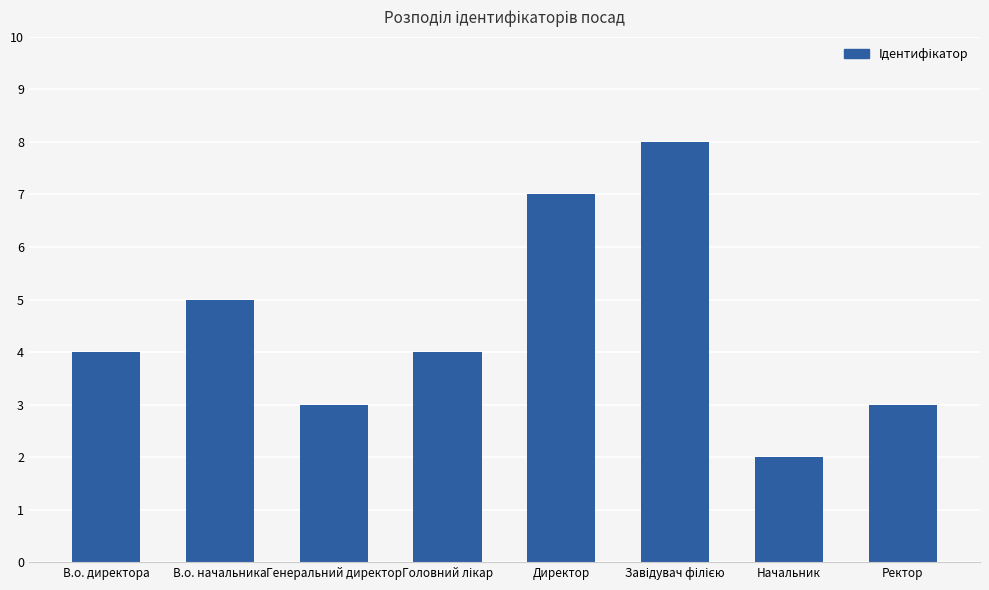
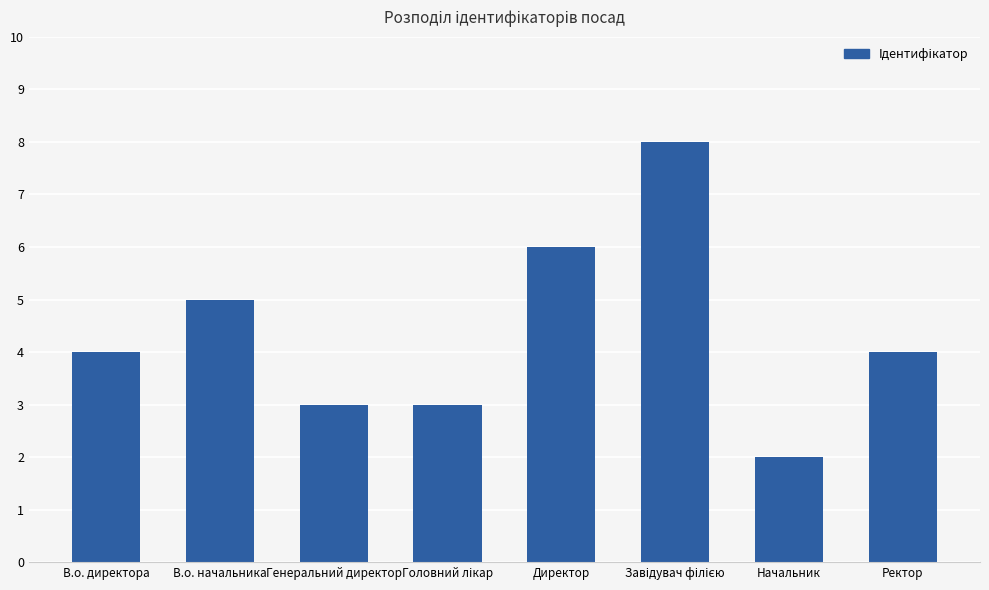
Головний лікар: 4 -> 3
Директор: 7 -> 6
Ректор: 3 -> 4
